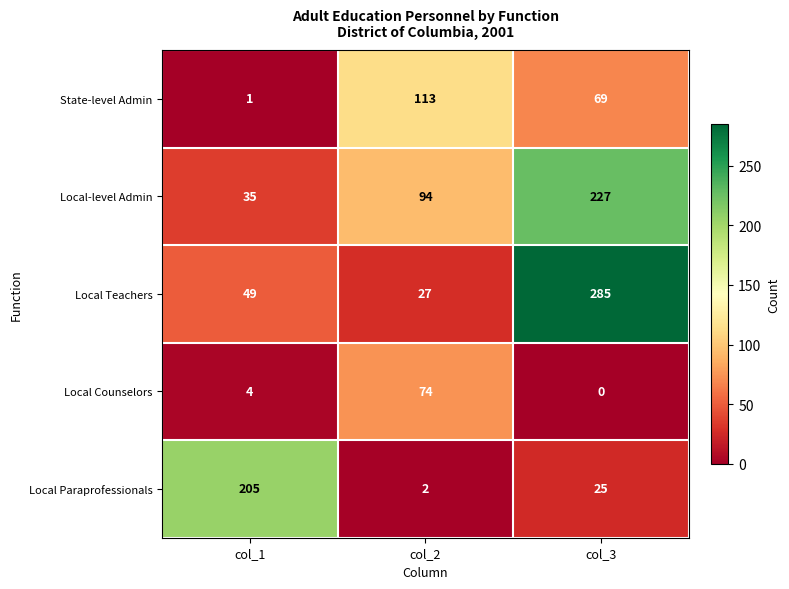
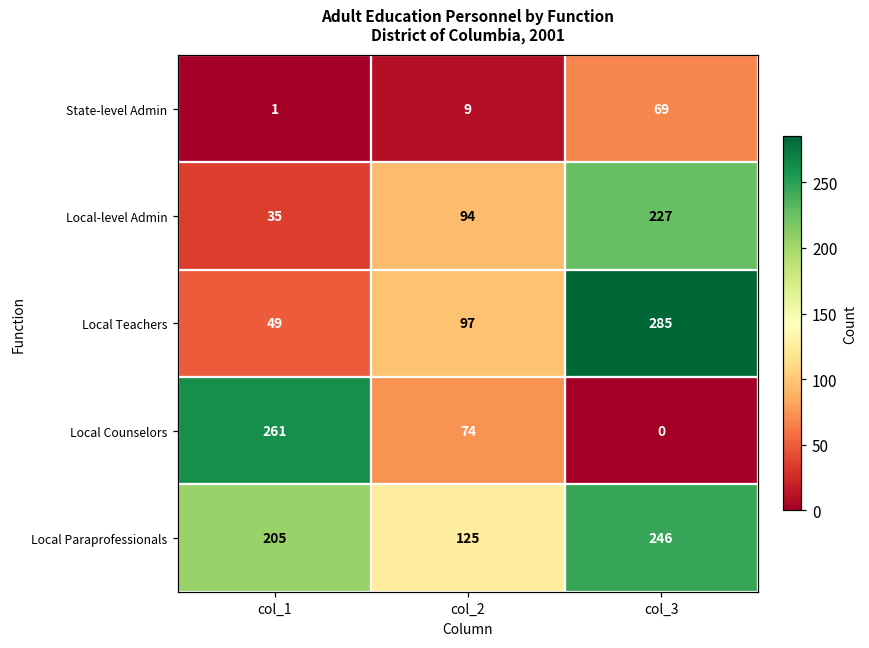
State-level Admin, col_2: 113 -> 9
Local Teachers, col_2: 27 -> 97
Local Counselors, col_1: 4 -> 261
Local Paraprofessionals, col_2: 2 -> 125
Local Paraprofessionals, col_3: 25 -> 246
